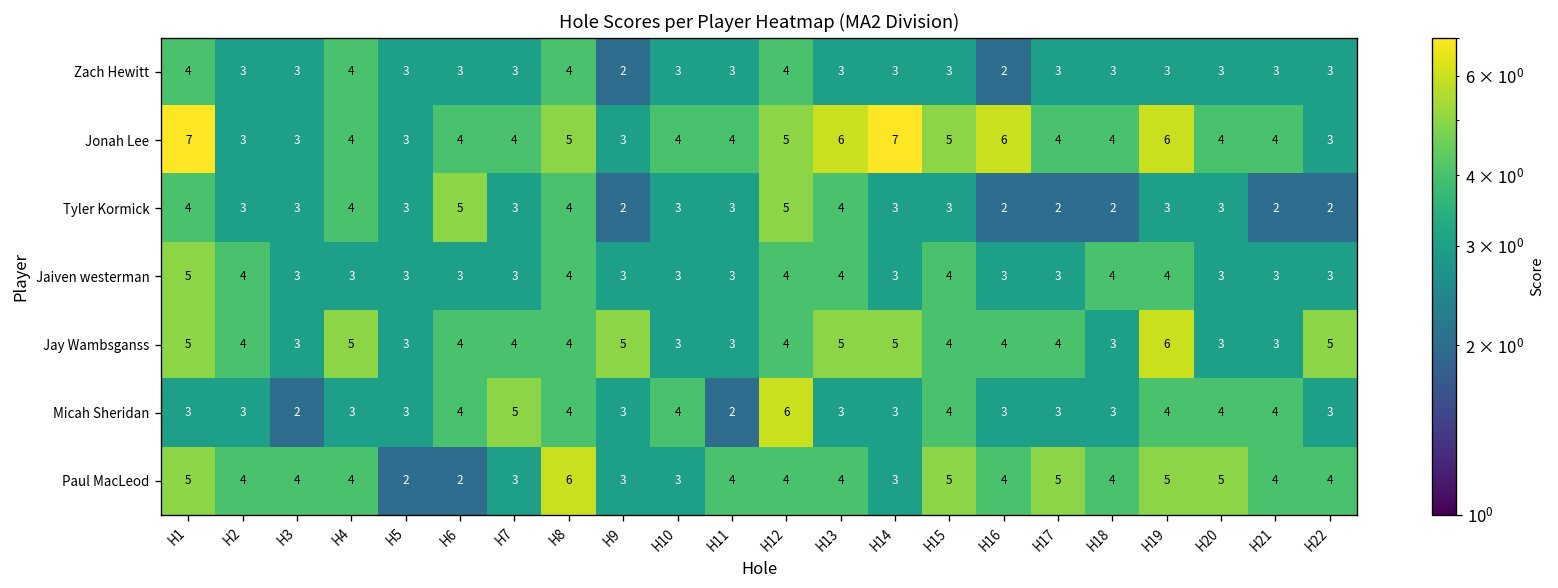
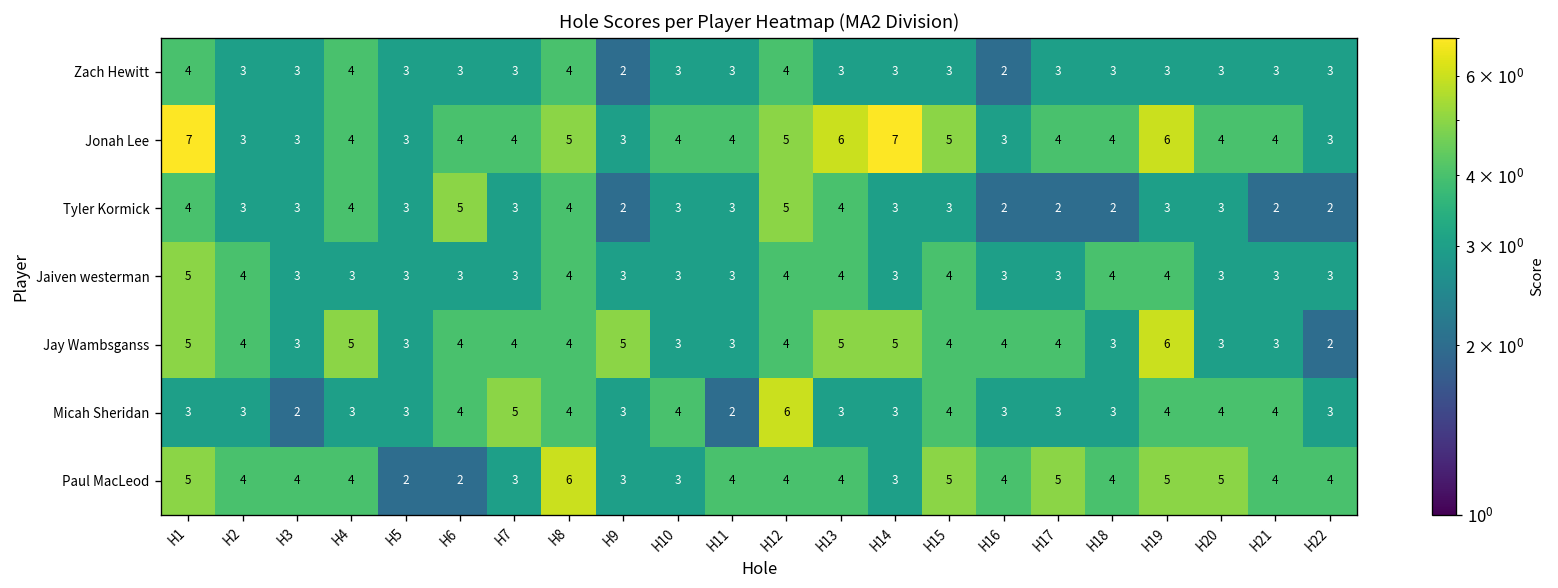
Jonah Lee, H16: 6 -> 3
Jay Wambsganss, H22: 5 -> 2
